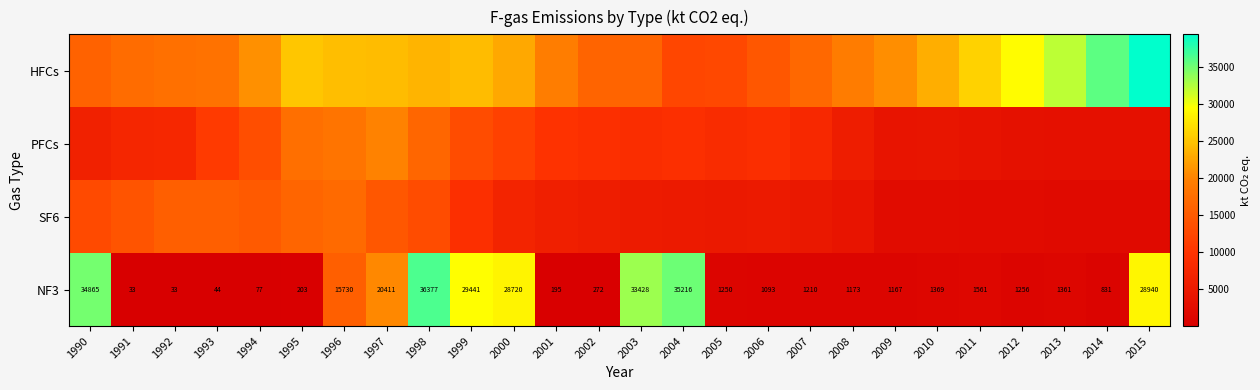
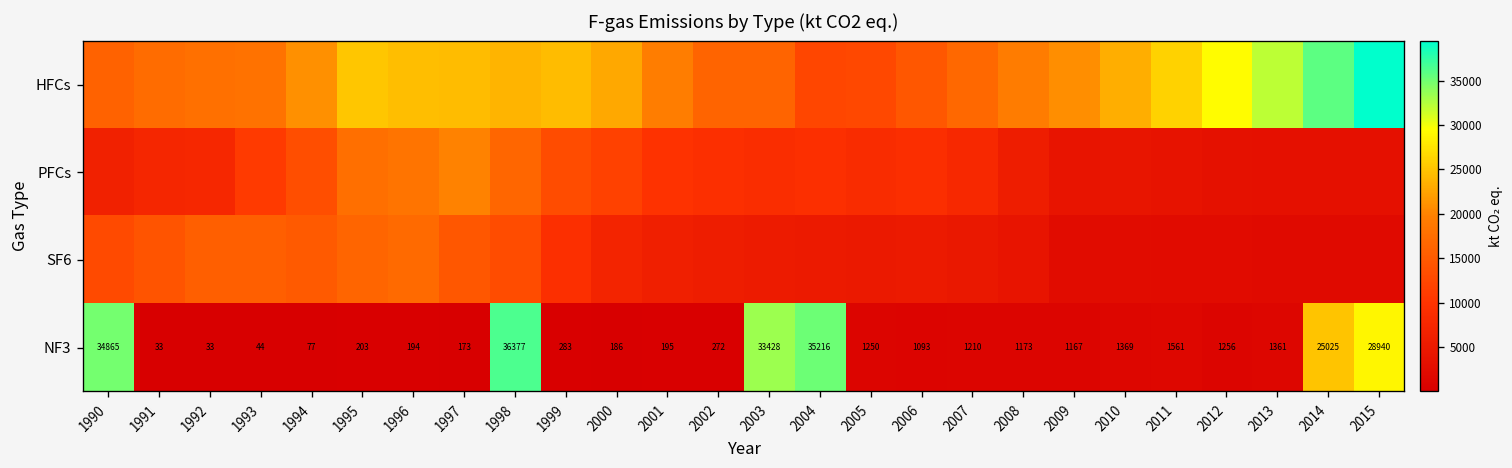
NF3, 1996: 15730 -> 194
NF3, 1997: 20411 -> 173
NF3, 1999: 29441 -> 283
NF3, 2000: 28720 -> 186
NF3, 2014: 831 -> 25025
